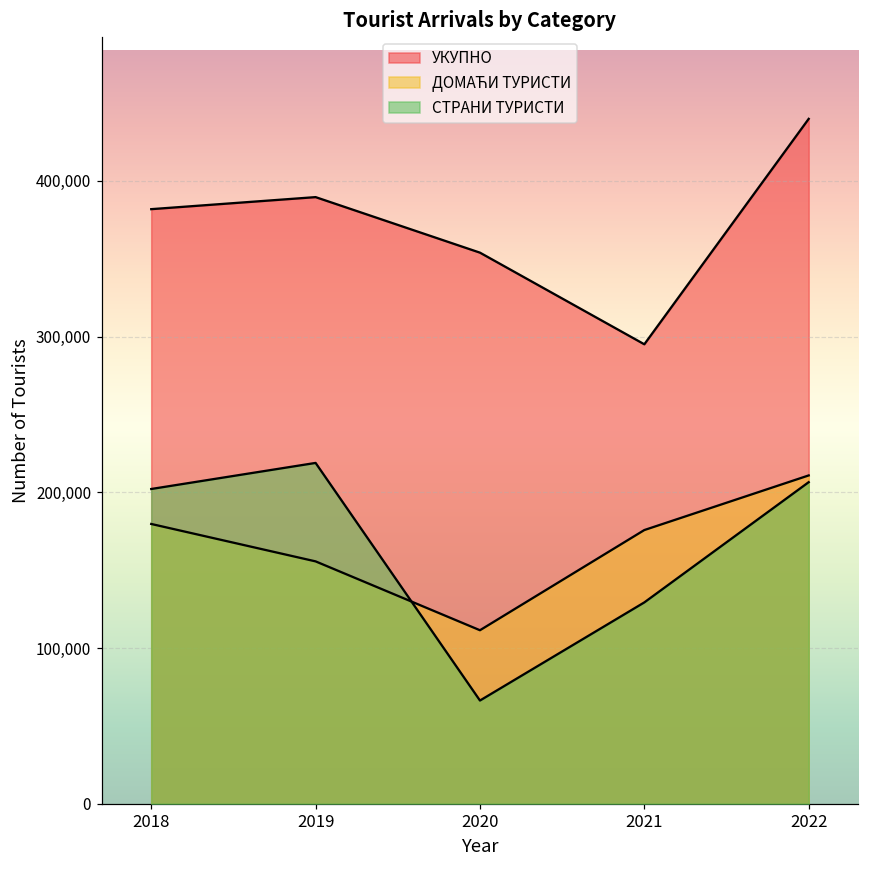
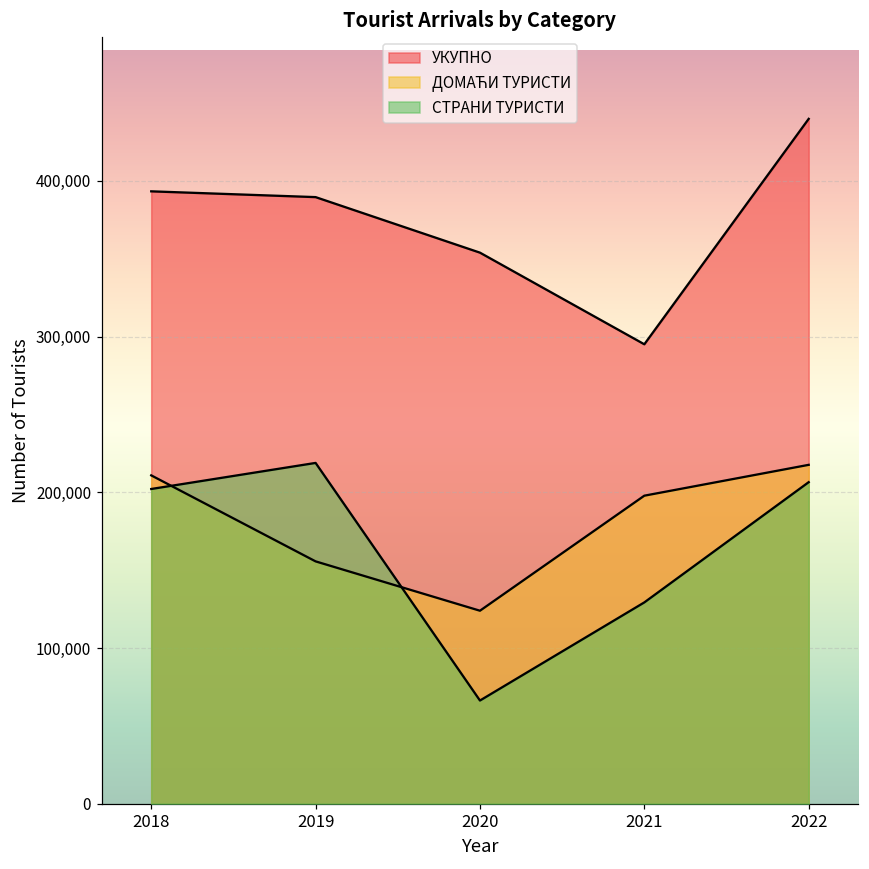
УКУПНО, 2018: 382,000 -> 393,000
ДОМАЋИ ТУРИСТИ, 2018: 180,000 -> 211,000
ДОМАЋИ ТУРИСТИ, 2020: 111,000 -> 124,000
ДОМАЋИ ТУРИСТИ, 2021: 176,000 -> 198,000
ДОМАЋИ ТУРИСТИ, 2022: 211,000 -> 218,000
